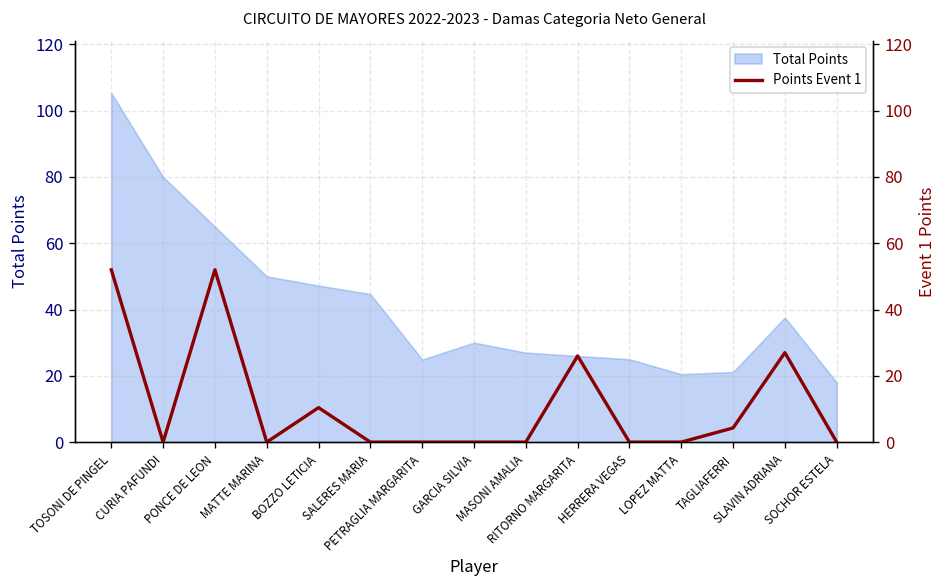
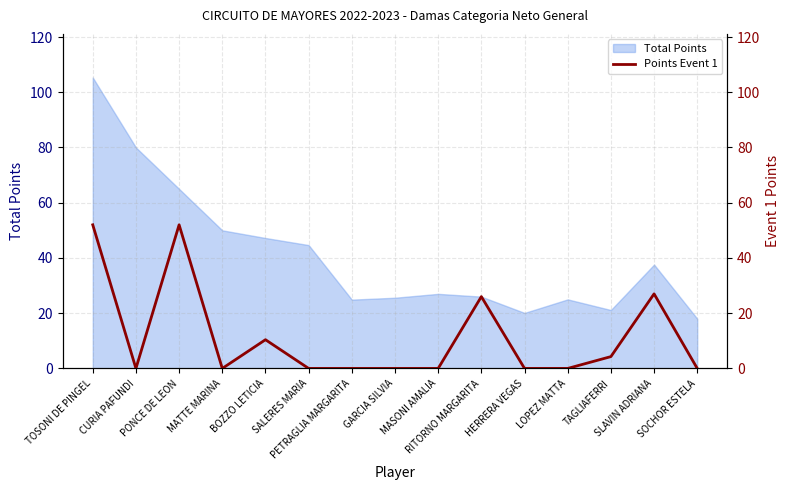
Total Points, GARCIA SILVIA: 30 -> 26
Total Points, HERRERA VEGAS: 25 -> 20
Total Points, LOPEZ MATTA: 21 -> 25
